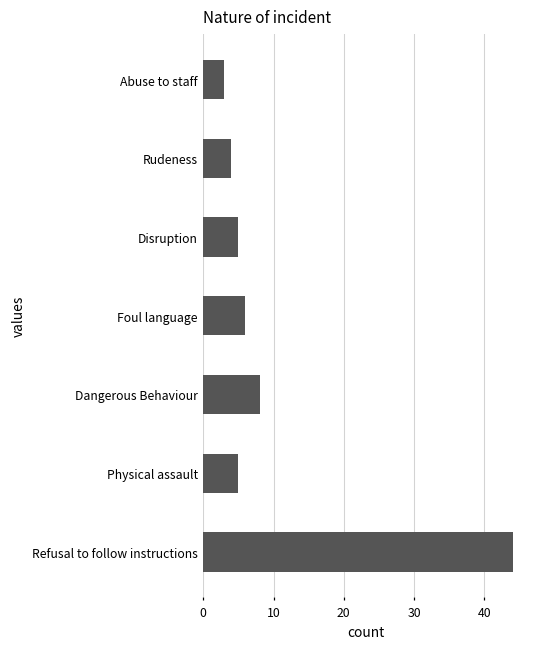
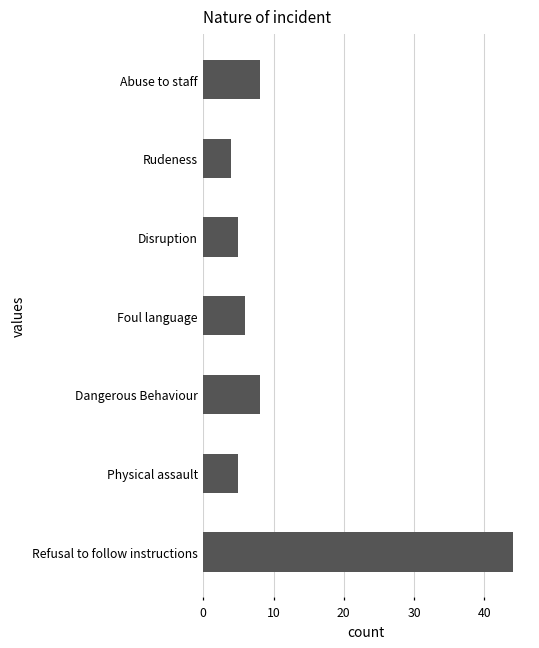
Abuse to staff: 3 -> 8
